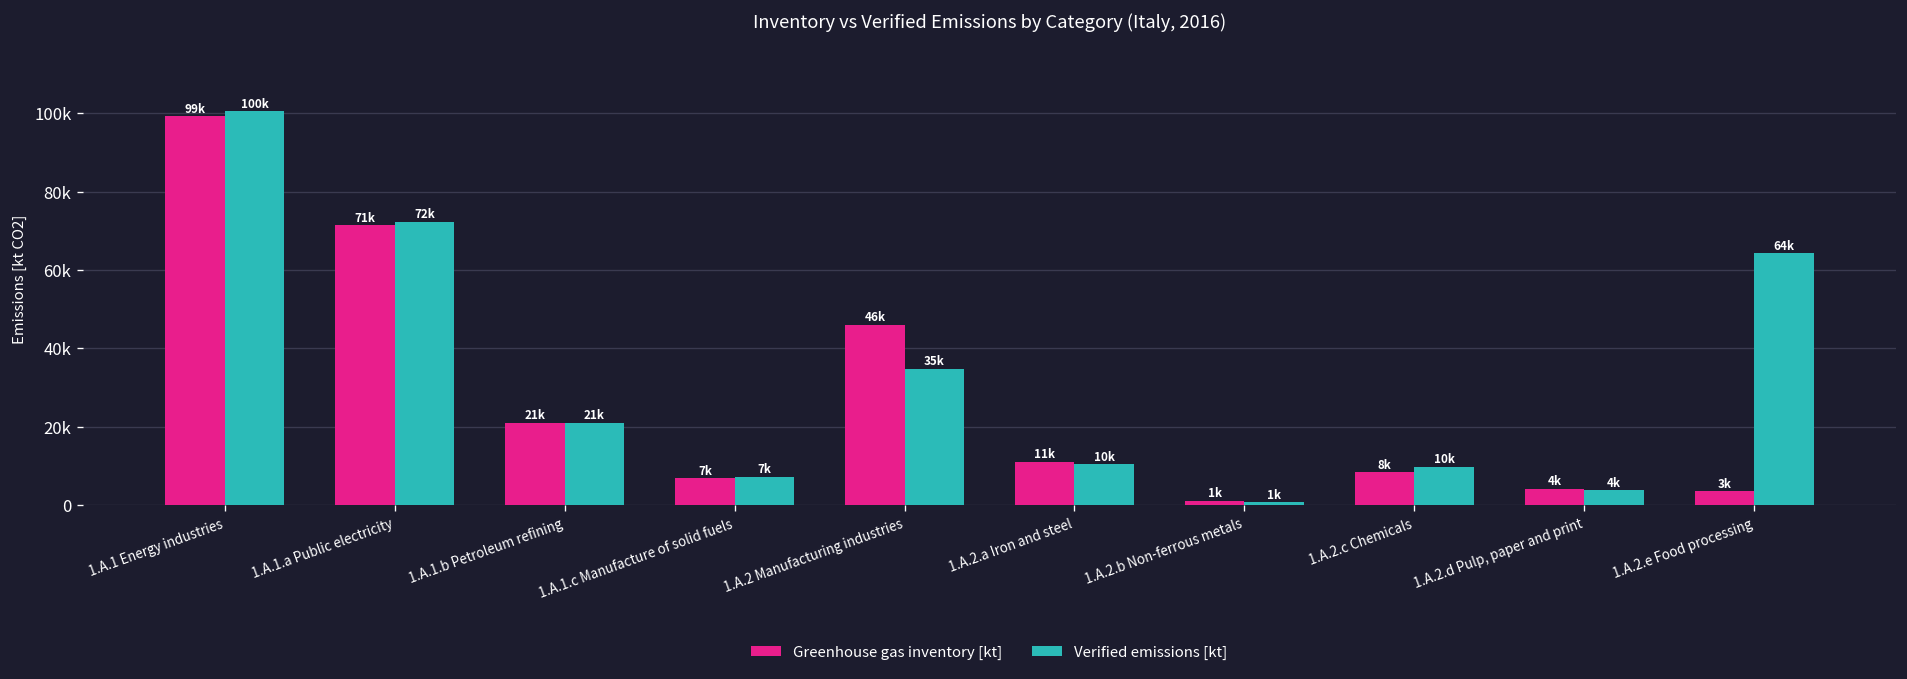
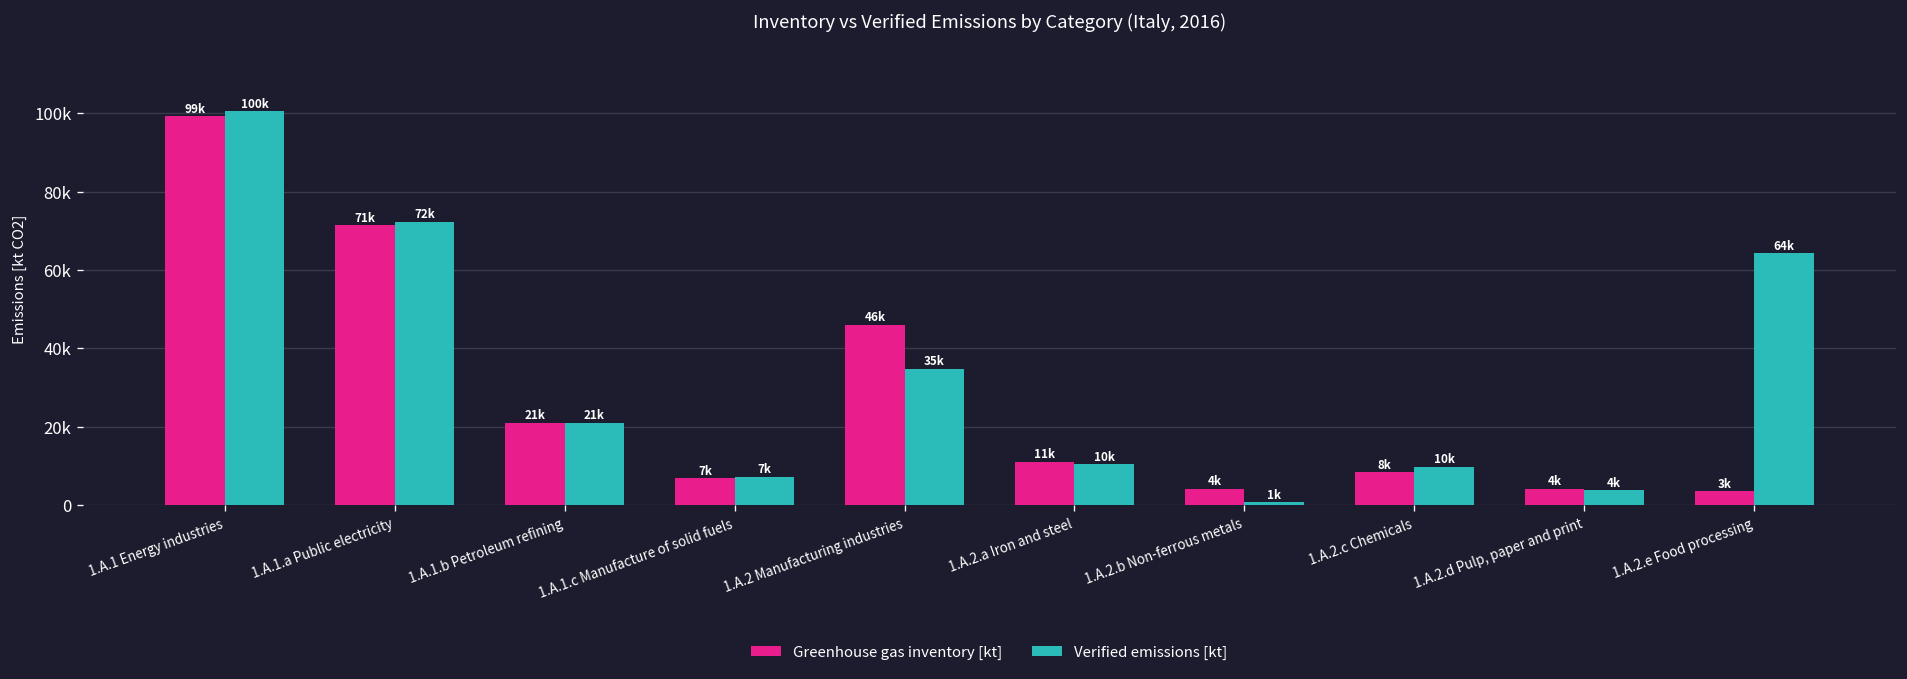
Greenhouse gas inventory [kt], 1.A.2.b Non-ferrous metals: 1k -> 4k
